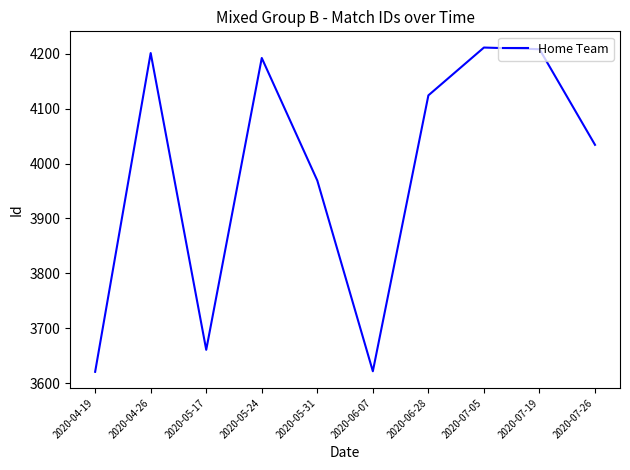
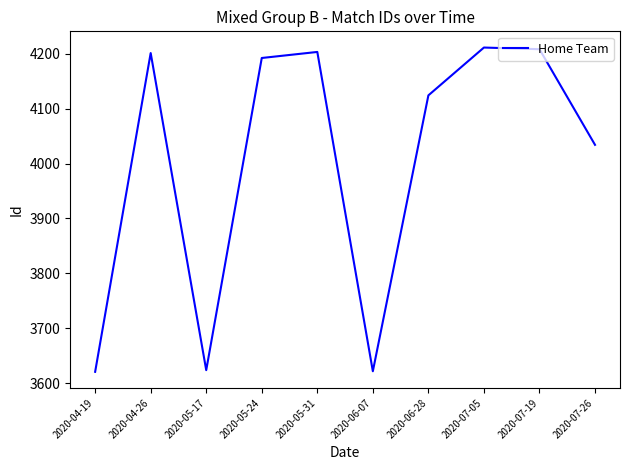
2020-05-17: 3660 -> 3620
2020-05-31: 3970 -> 4200
